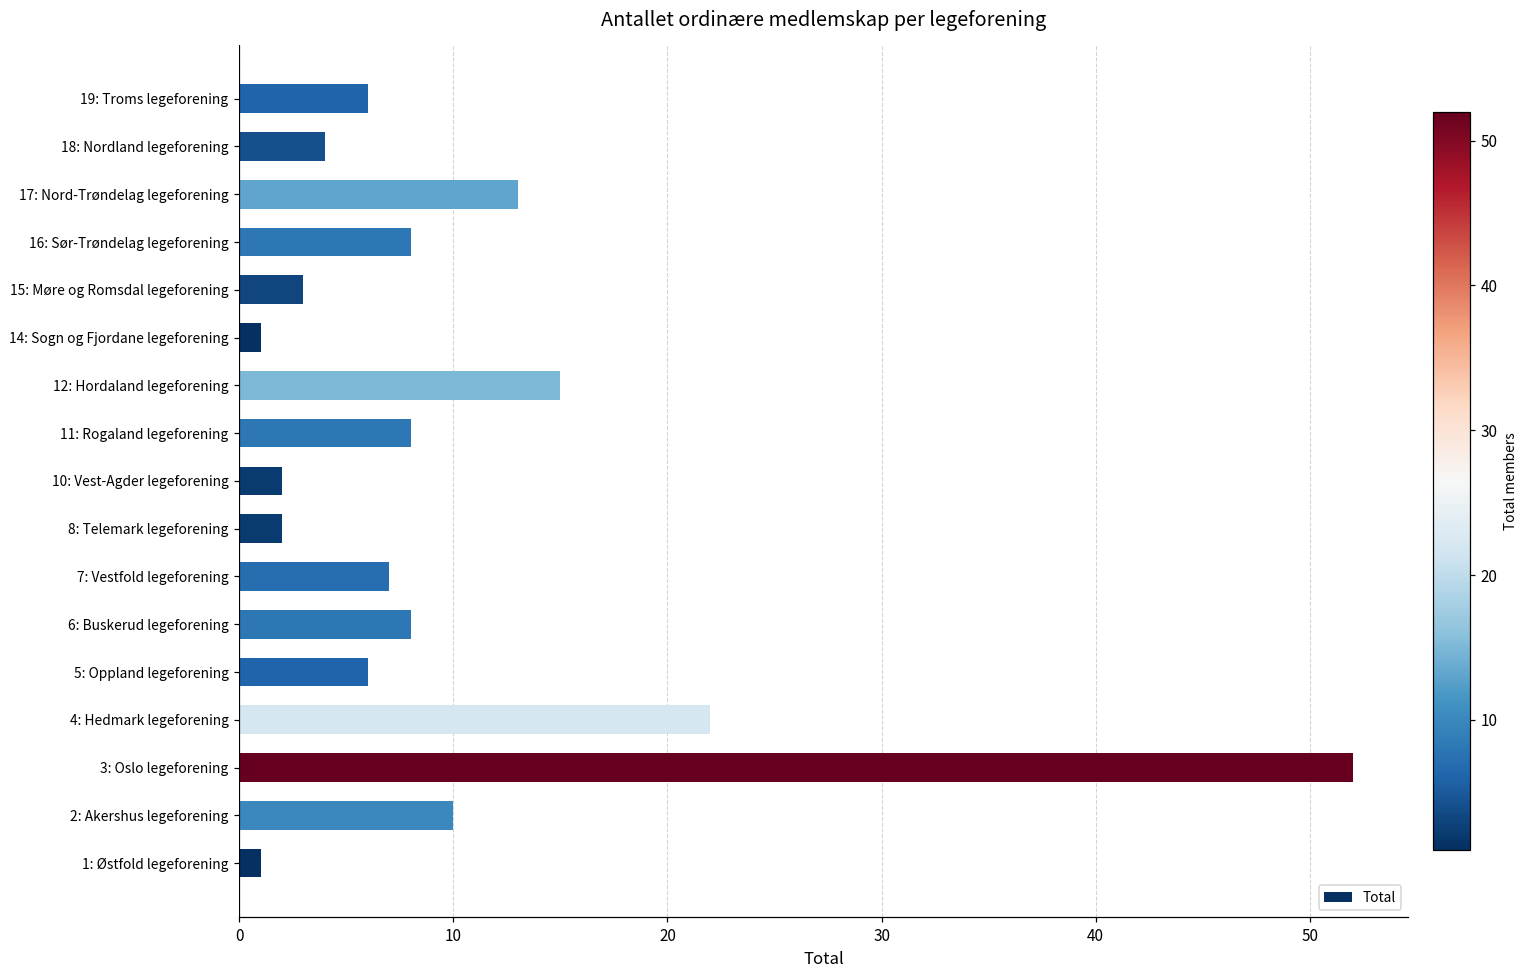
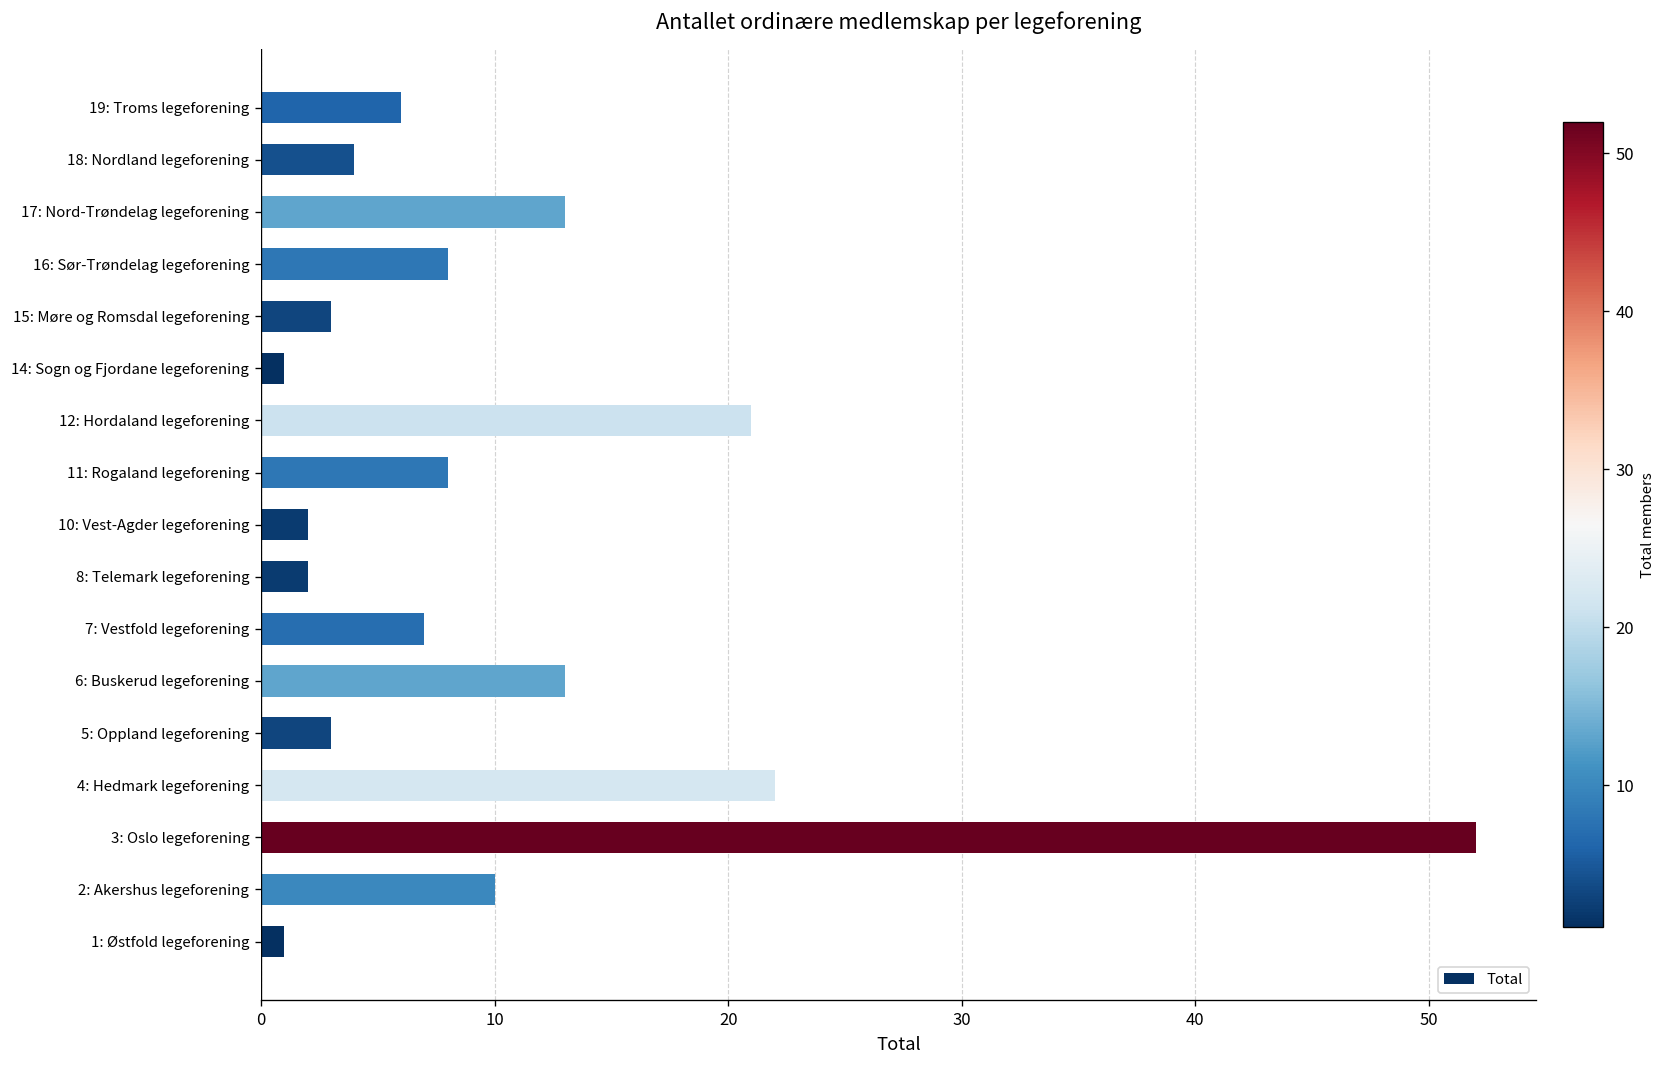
12: Hordaland legeforening: 15 -> 21
6: Buskerud legeforening: 8 -> 13
5: Oppland legeforening: 6 -> 3
